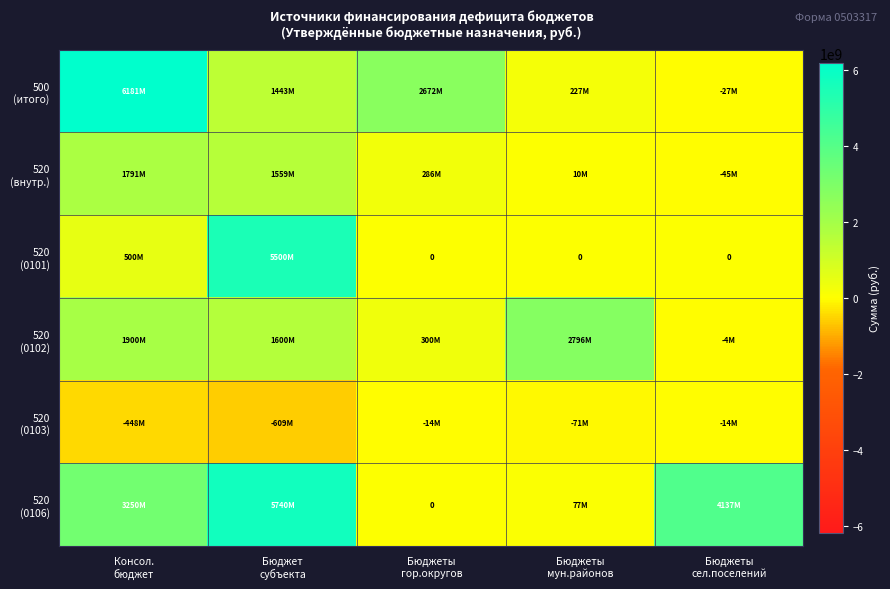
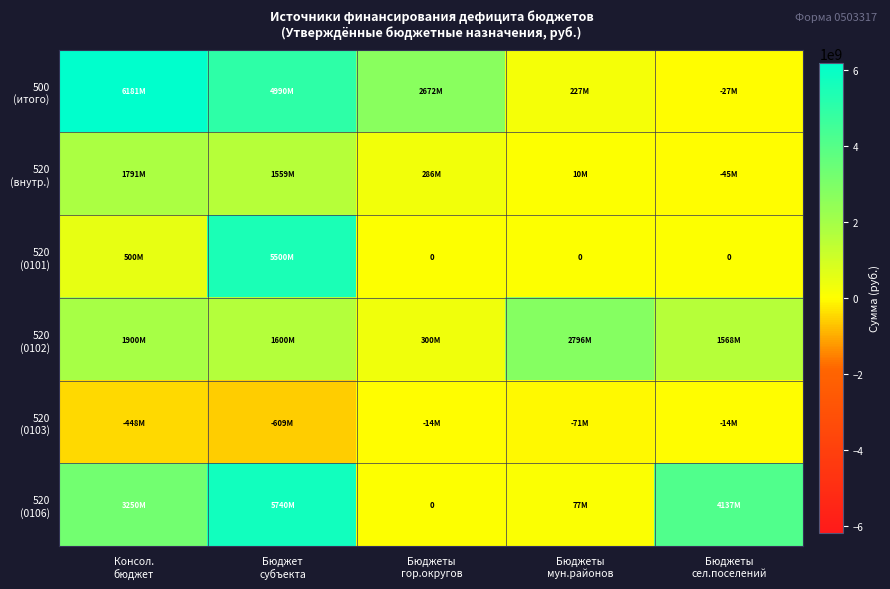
500 (итого), Бюджет субъекта: 1443M -> 4990M
520 (0102), Бюджеты сел.поселений: -4M -> 1568M
